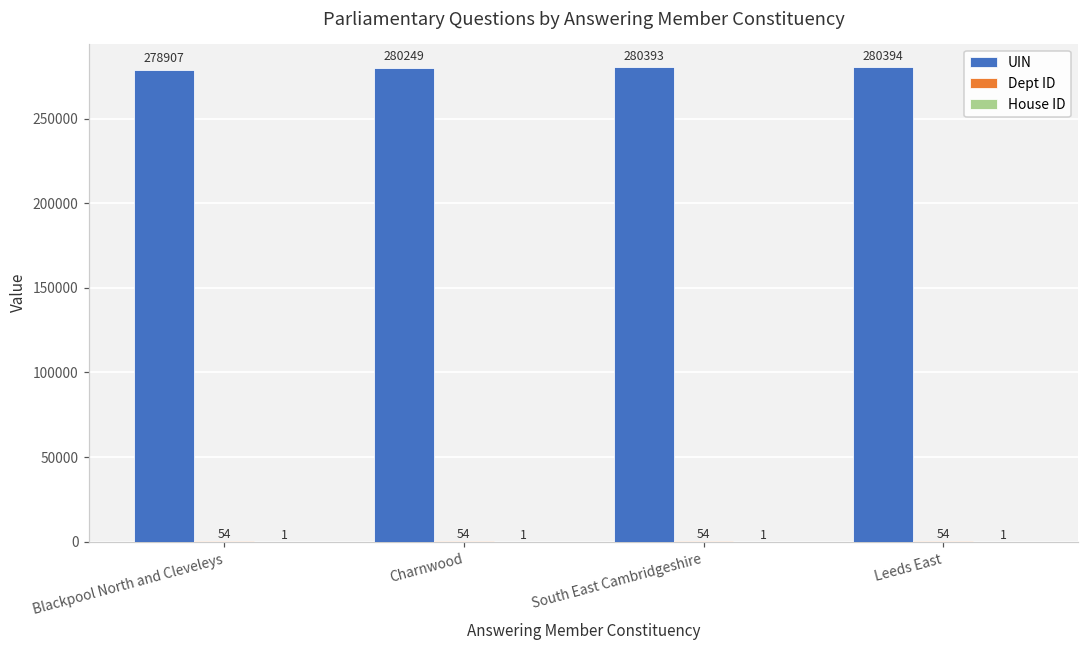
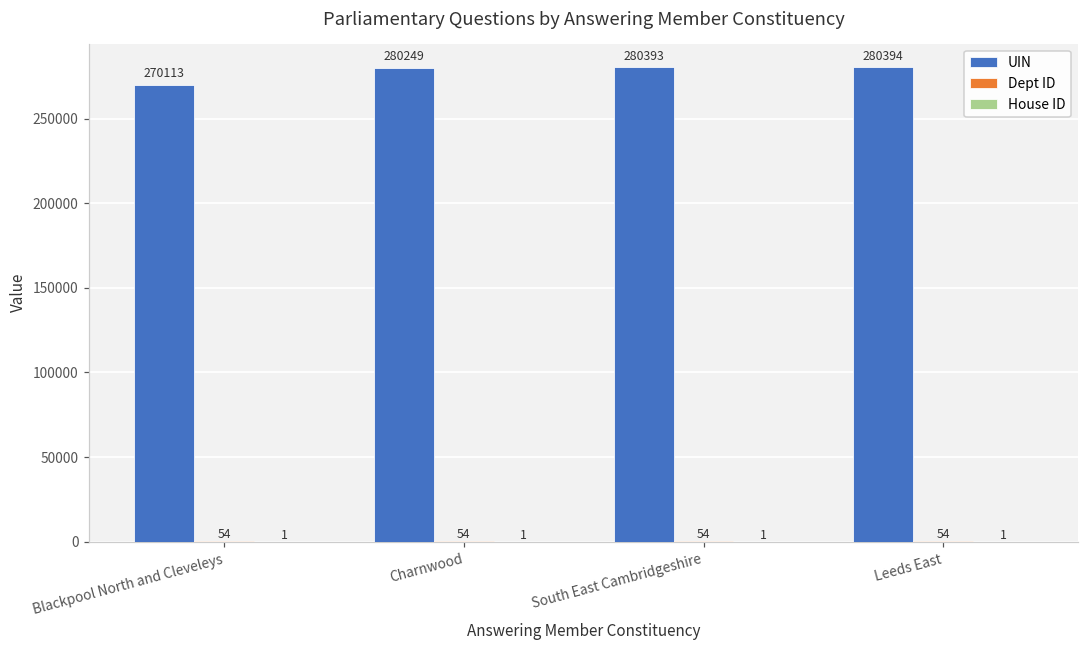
UIN, Blackpool North and Cleveleys: 278907 -> 270113
